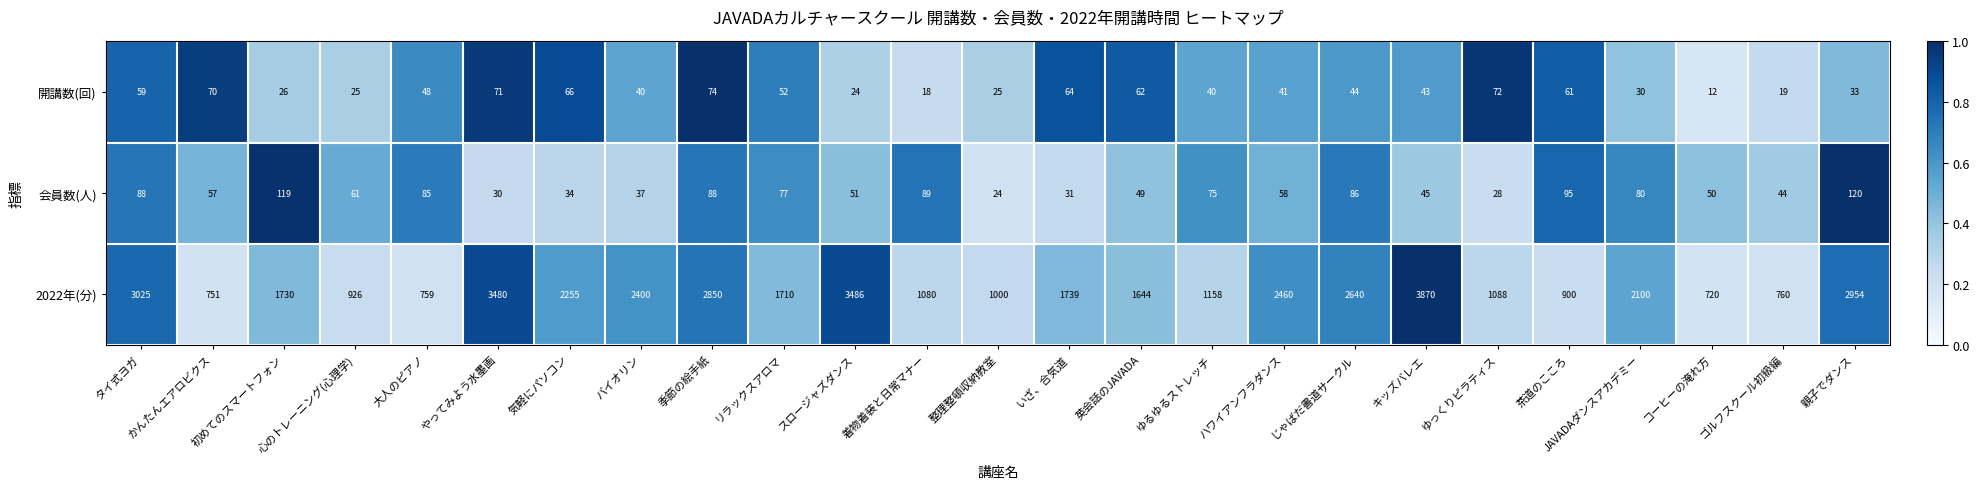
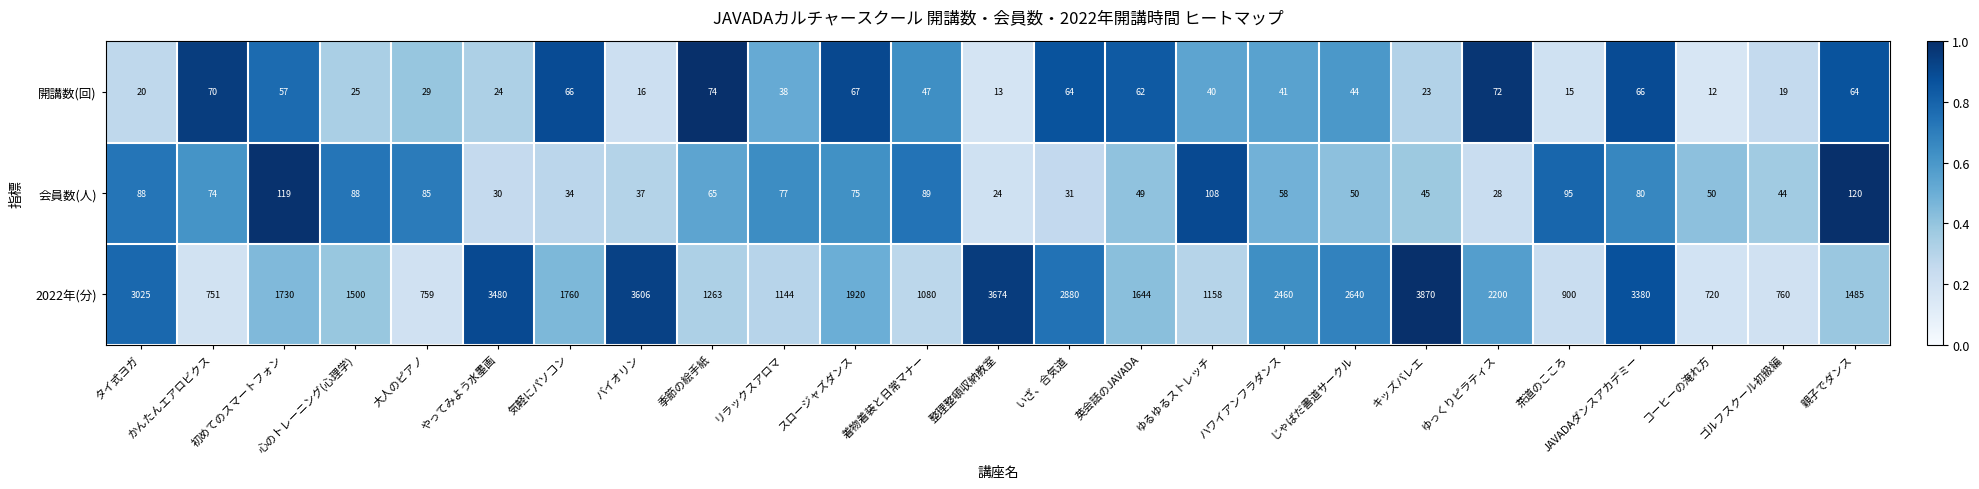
開講数(回), タイ式ヨガ: 59 -> 20
開講数(回), 初めてのスマートフォン: 26 -> 57
開講数(回), 大人のピアノ: 48 -> 29
開講数(回), やってみよう水墨画: 71 -> 24
開講数(回), バイオリン: 40 -> 16
開講数(回), リラックスアロマ: 52 -> 38
開講数(回), スロージャズダンス: 24 -> 67
開講数(回), 着物着装と日常マナー: 18 -> 47
開講数(回), 整理整頓収納教室: 25 -> 13
開講数(回), キッズバレエ: 43 -> 23
開講数(回), 茶道のこころ: 61 -> 15
開講数(回), JAVADAダンスアカデミー: 30 -> 66
開講数(回), 親子でダンス: 33 -> 64
会員数(人), かんたんエアロビクス: 57 -> 74
会員数(人), 心のトレーニング(心理学): 61 -> 88
会員数(人), 季節の絵手紙: 88 -> 65
会員数(人), スロージャズダンス: 51 -> 75
会員数(人), ゆるゆるストレッチ: 75 -> 108
会員数(人), じゃばだ書道サークル: 86 -> 50
2022年(分), 心のトレーニング(心理学): 926 -> 1500
2022年(分), 気軽にパソコン: 2255 -> 1760
2022年(分), バイオリン: 2400 -> 3606
2022年(分), 季節の絵手紙: 2850 -> 1263
2022年(分), リラックスアロマ: 1710 -> 1144
2022年(分), スロージャズダンス: 3486 -> 1920
2022年(分), 整理整頓収納教室: 1000 -> 3674
2022年(分), いざ、合気道: 1739 -> 2880
2022年(分), ゆっくりピラティス: 1088 -> 2200
2022年(分), JAVADAダンスアカデミー: 2100 -> 3380
2022年(分), 親子でダンス: 2954 -> 1485
